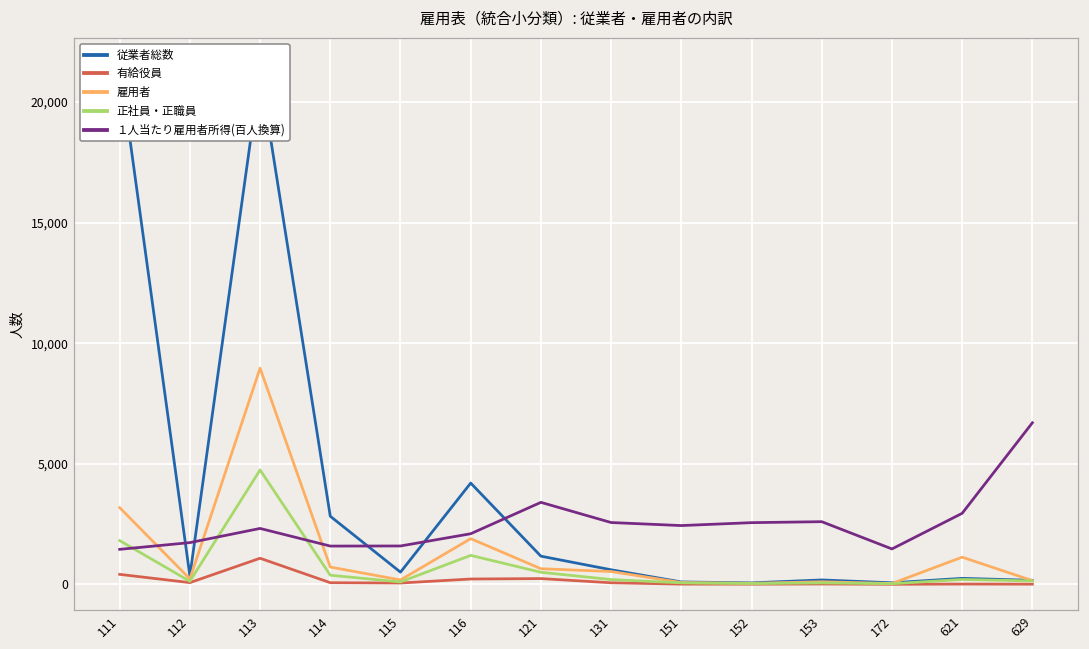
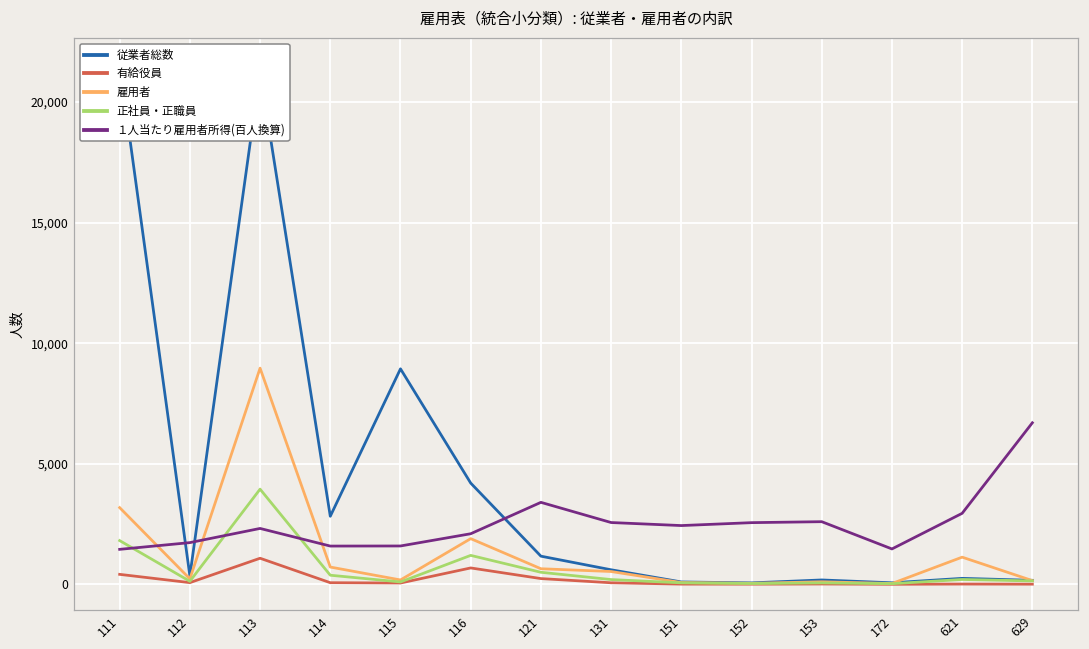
正社員・正職員, 113: 4,700 -> 4,000
従業者総数, 115: 500 -> 8,900
有給役員, 116: 200 -> 700
